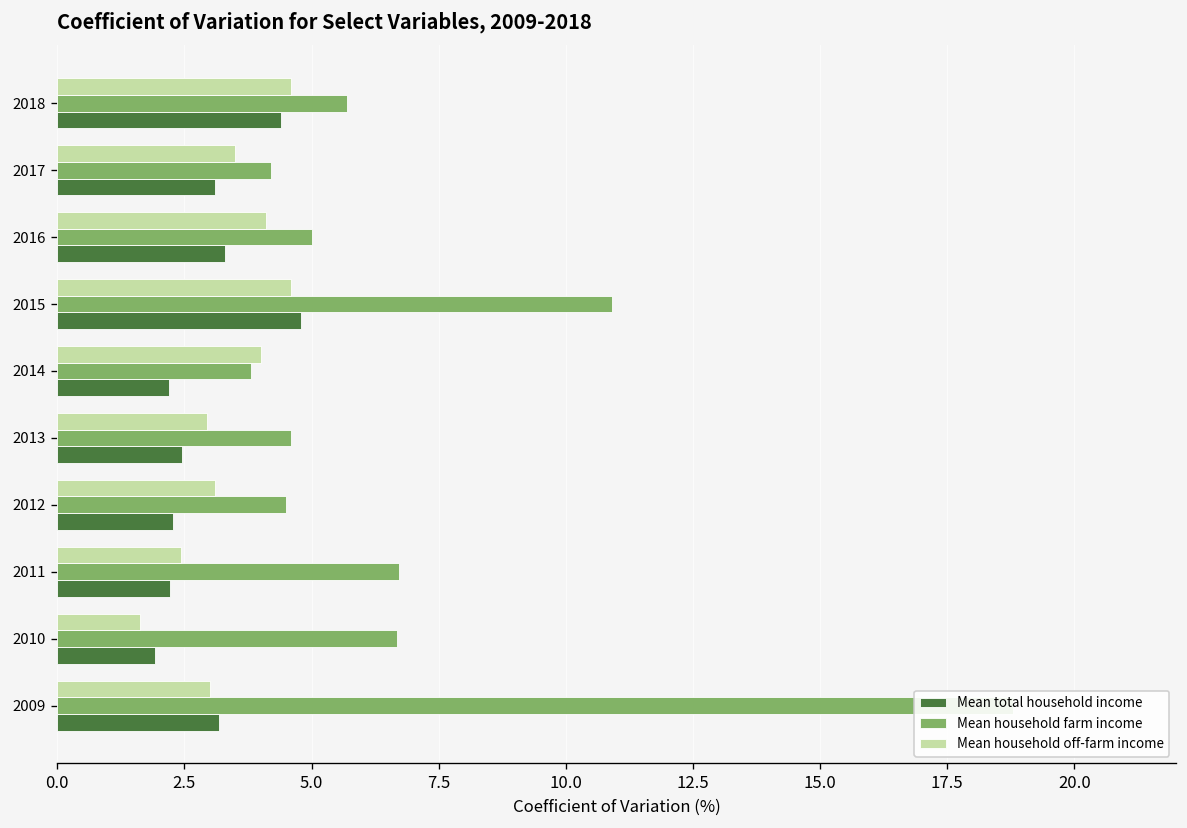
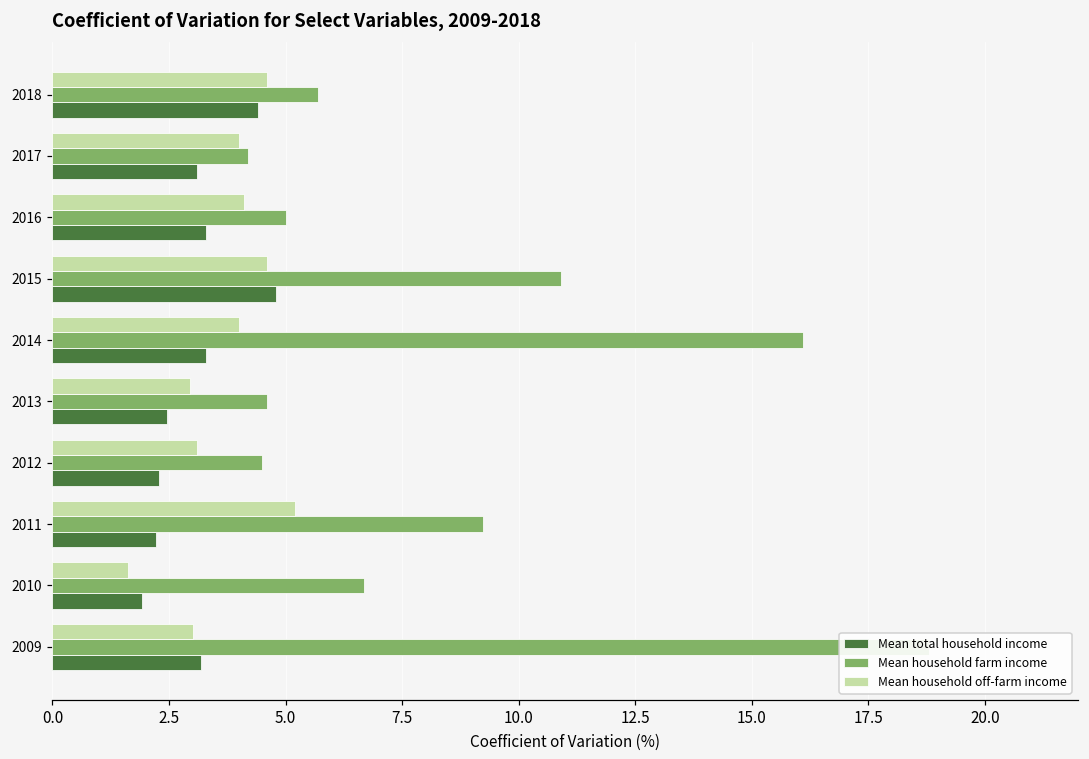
Mean household off-farm income, 2017: 3.5 -> 4.0
Mean household farm income, 2014: 3.8 -> 16.1
Mean total household income, 2014: 2.2 -> 3.3
Mean household off-farm income, 2011: 2.4 -> 5.2
Mean household farm income, 2011: 6.7 -> 9.2
